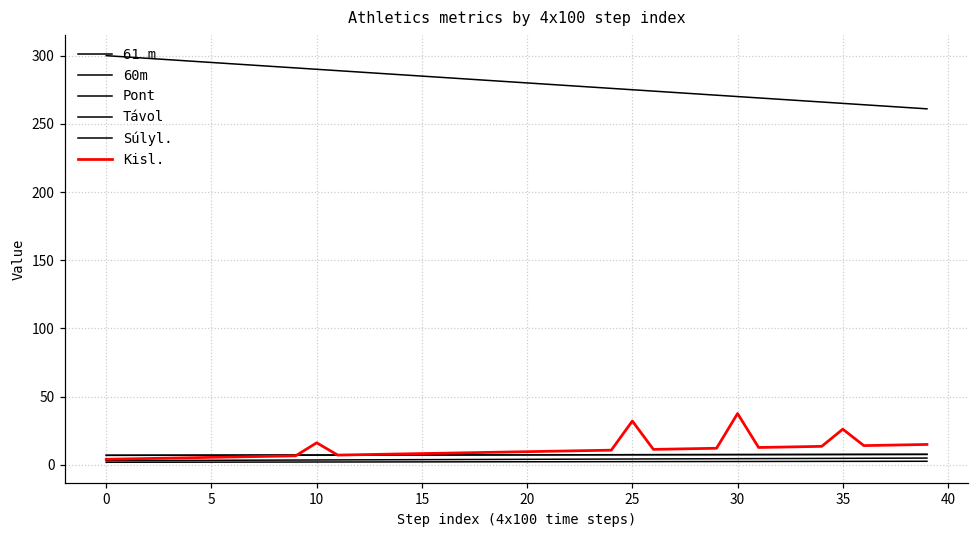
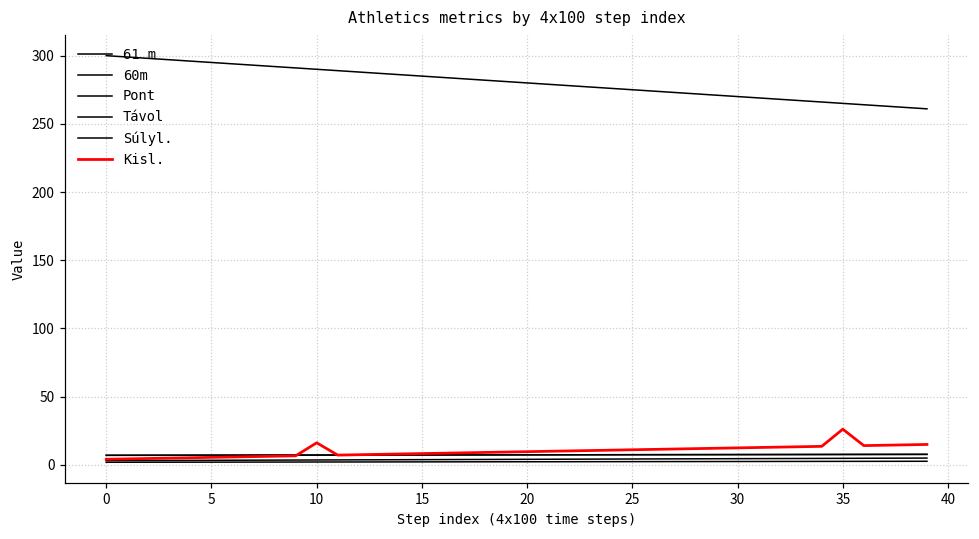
Kisl., 25: 32 -> 11
Kisl., 30: 38 -> 12
